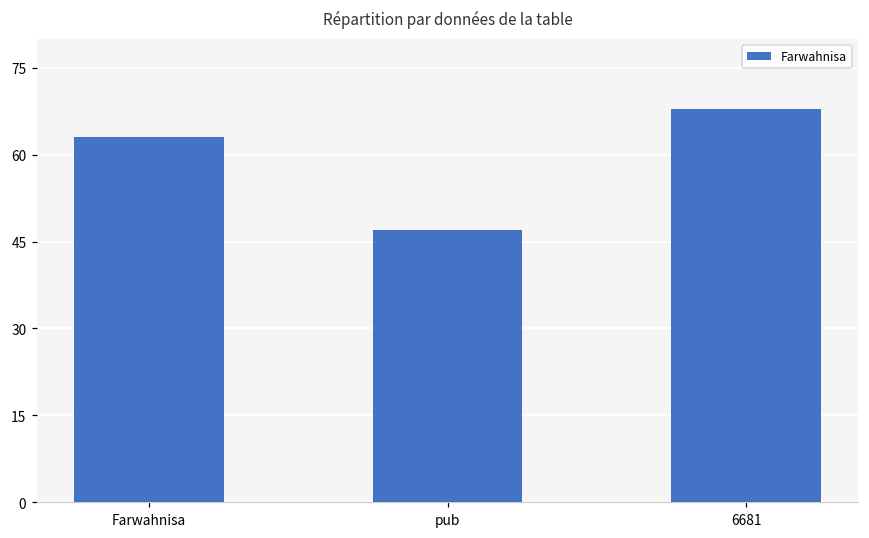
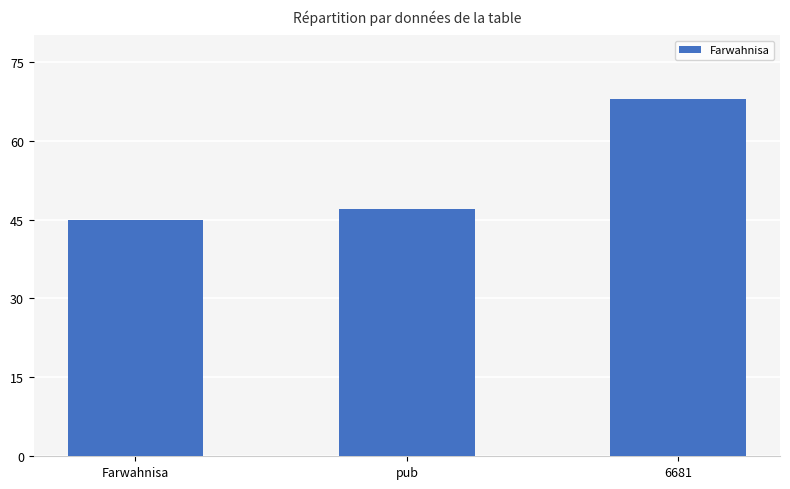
Farwahnisa: 63 -> 45
